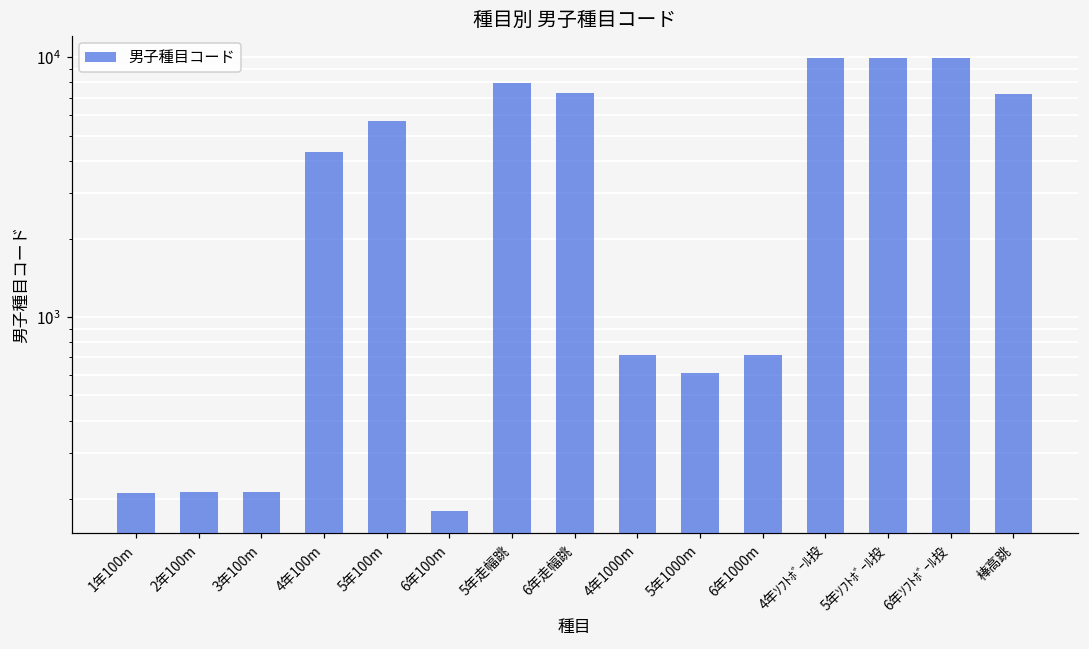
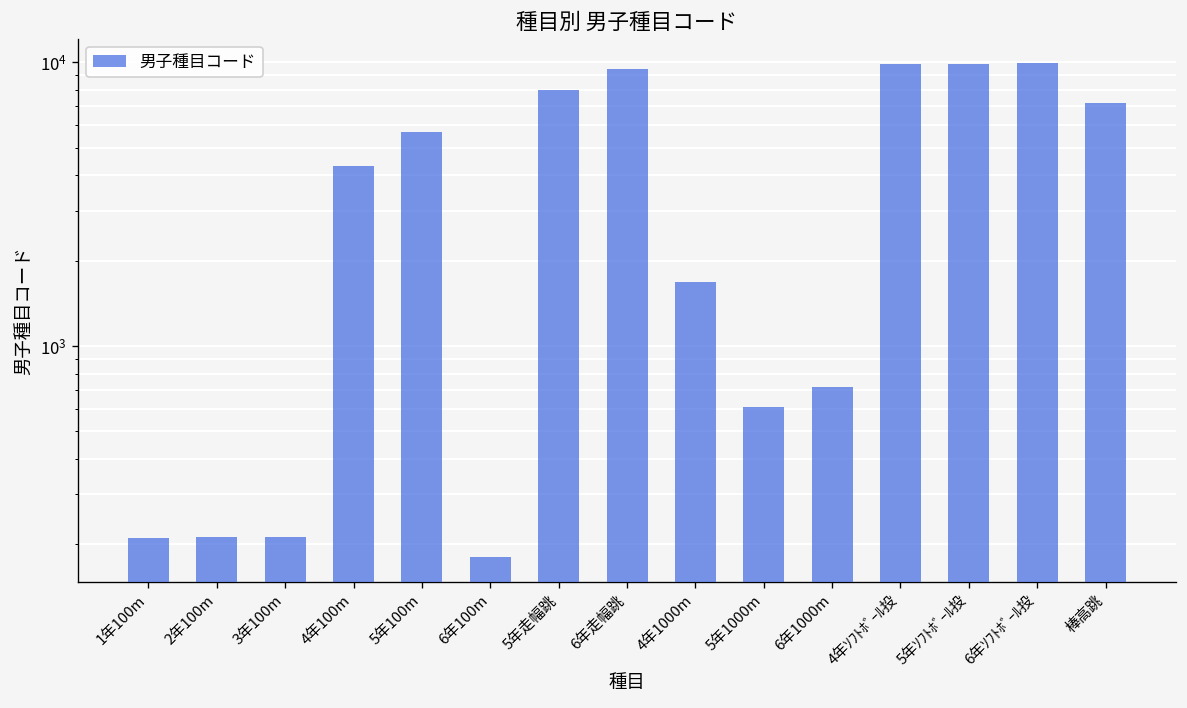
6年走幅跳: 7300 -> 9500
4年1000m: 710 -> 1700
